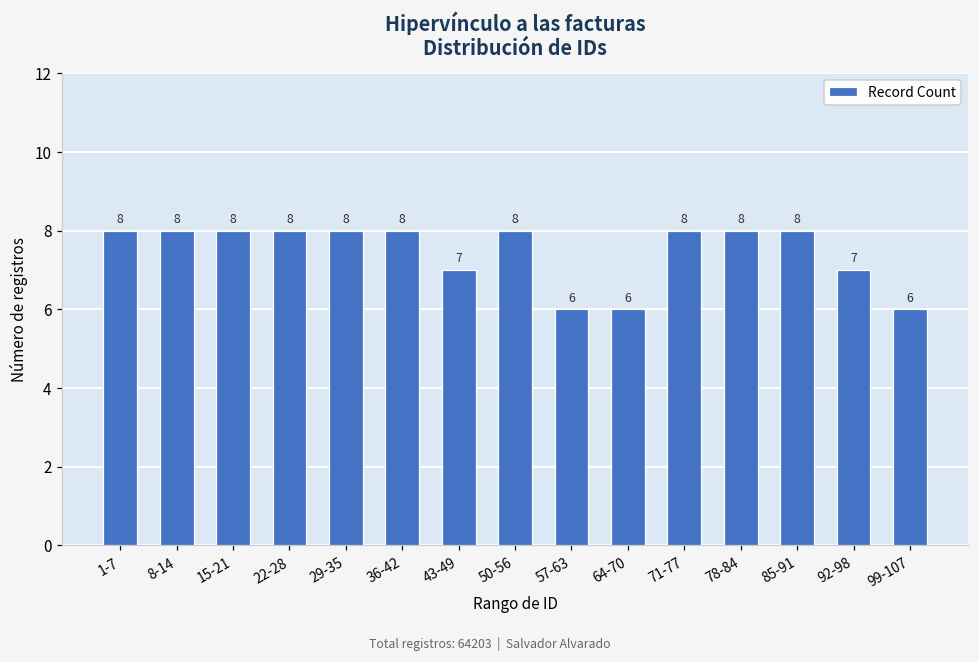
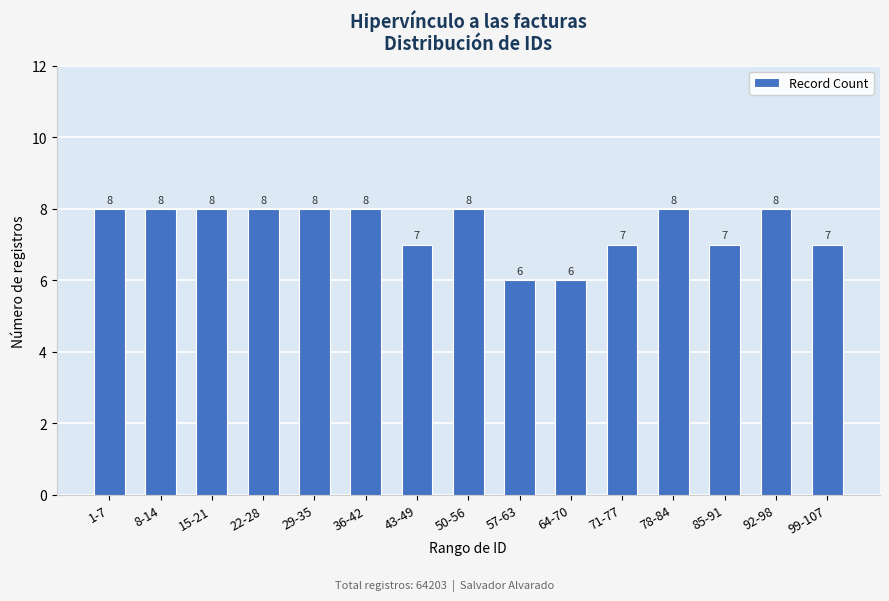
71-77: 8 -> 7
85-91: 8 -> 7
92-98: 7 -> 8
99-107: 6 -> 7
